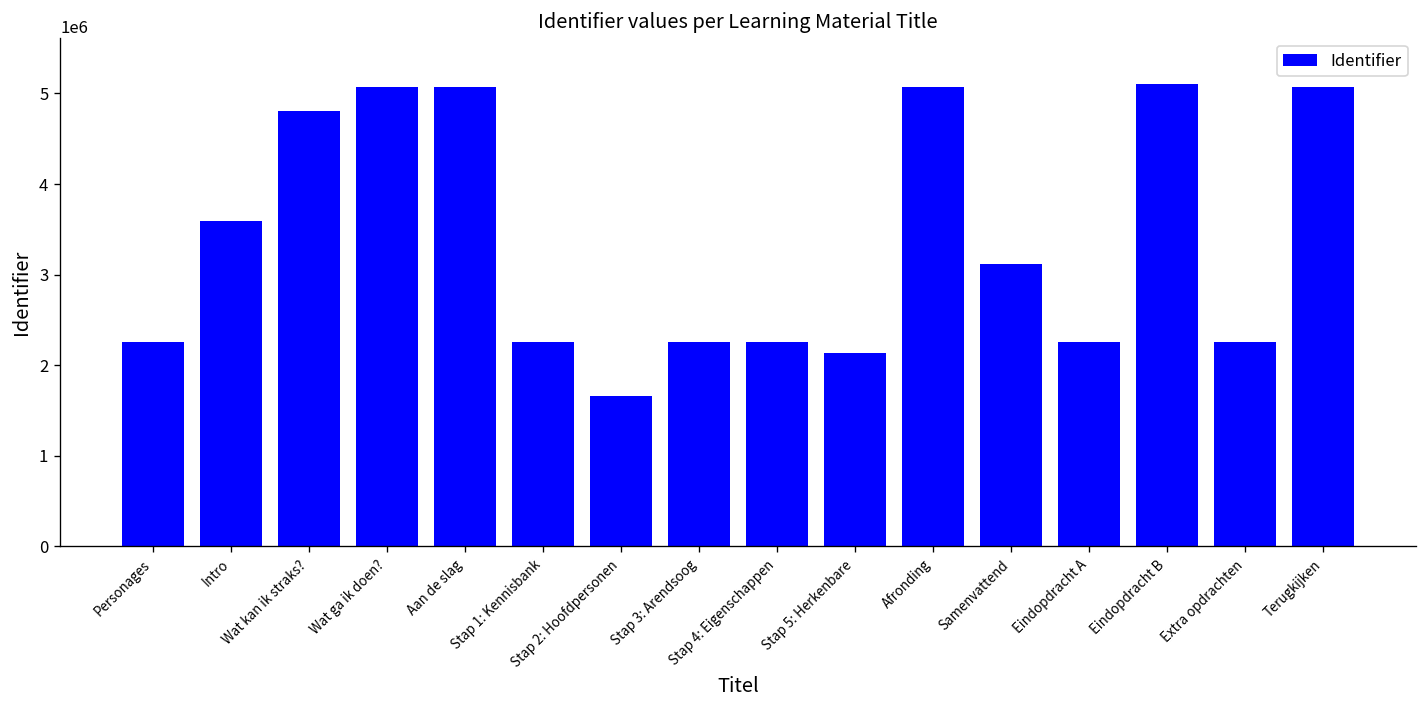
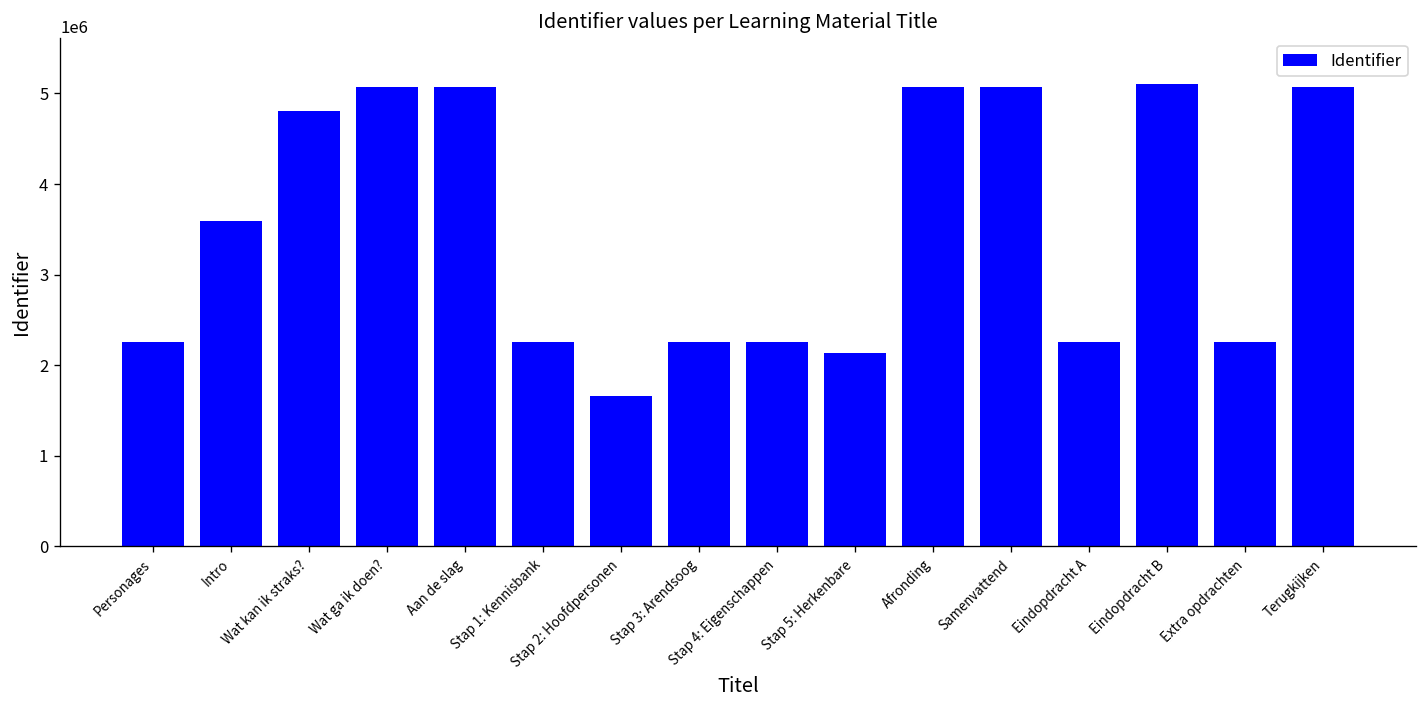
Samenvattend: 3100000 -> 5100000
